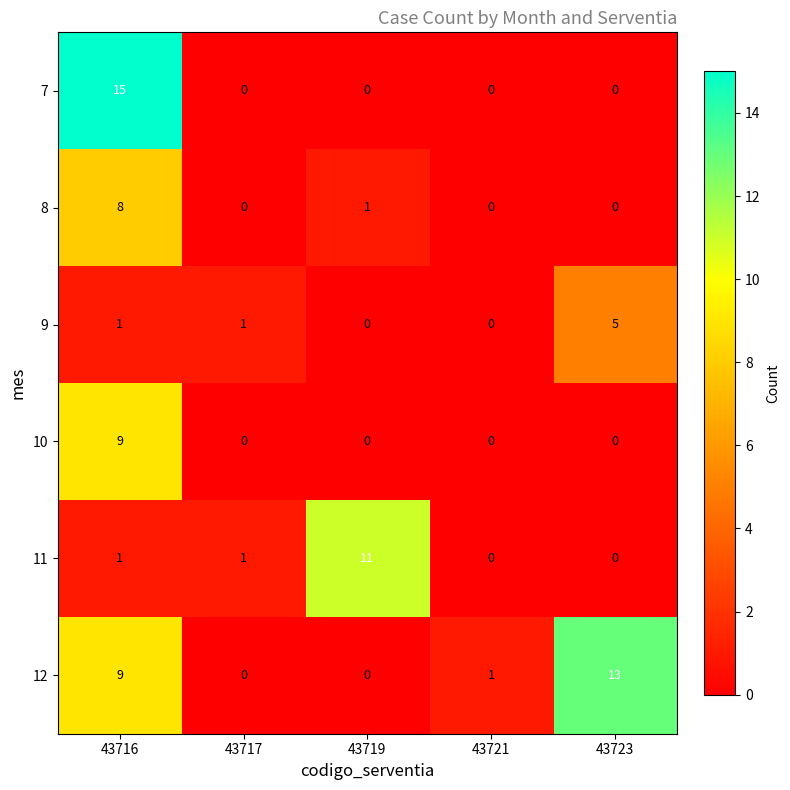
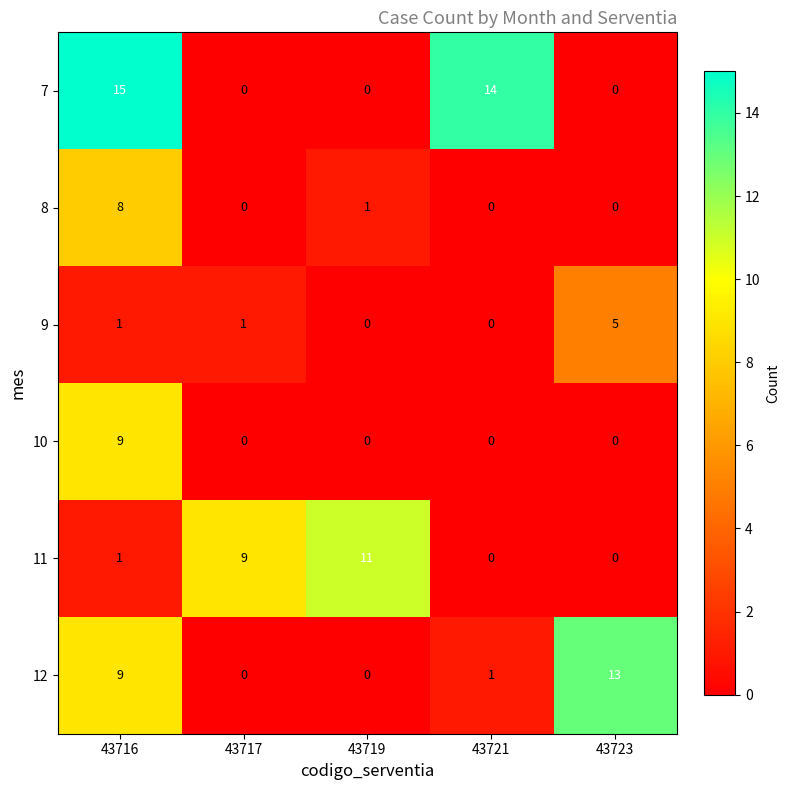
7, 43721: 0 -> 14
11, 43717: 1 -> 9
